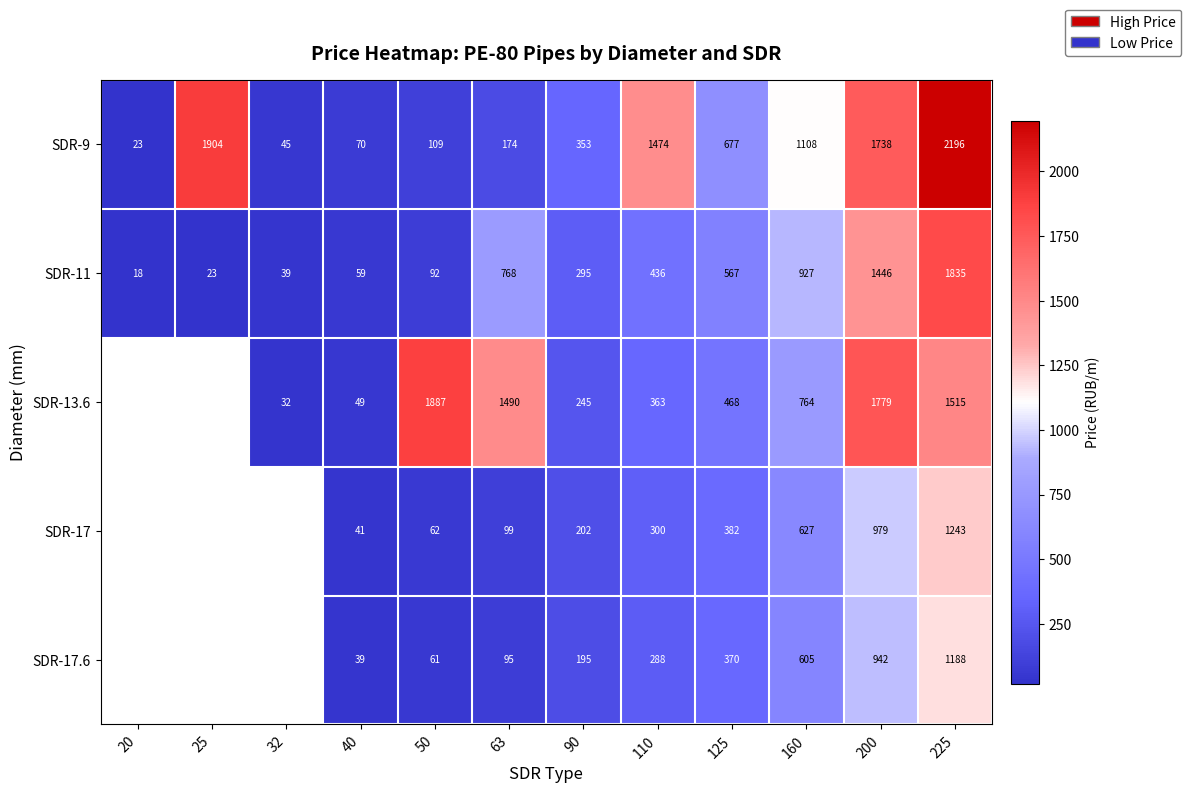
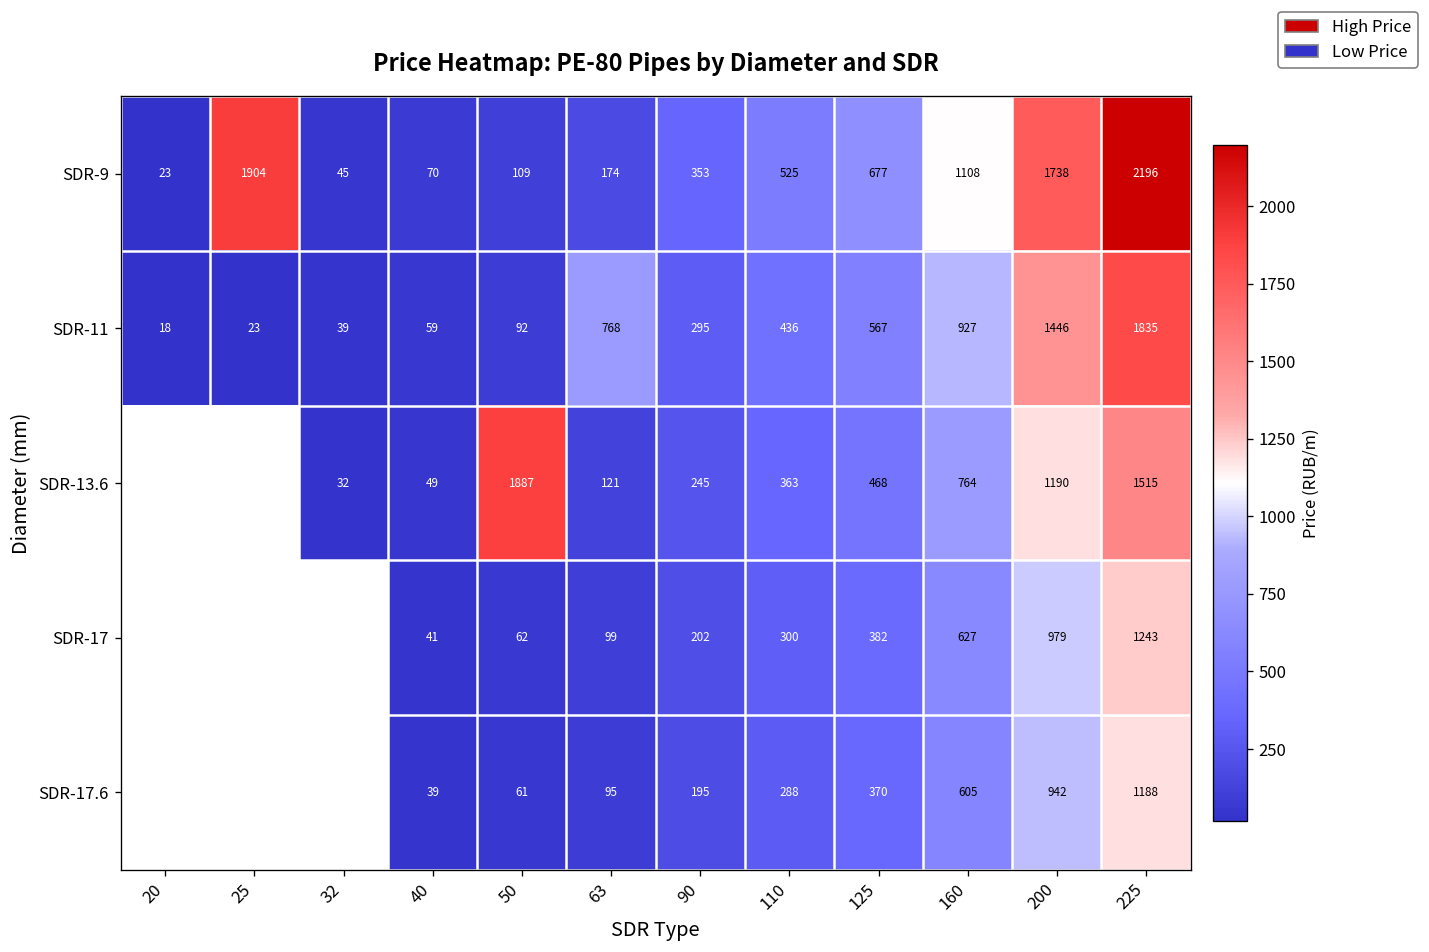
SDR-9, 110: 1474 -> 525
SDR-13.6, 63: 1490 -> 121
SDR-13.6, 200: 1779 -> 1190
